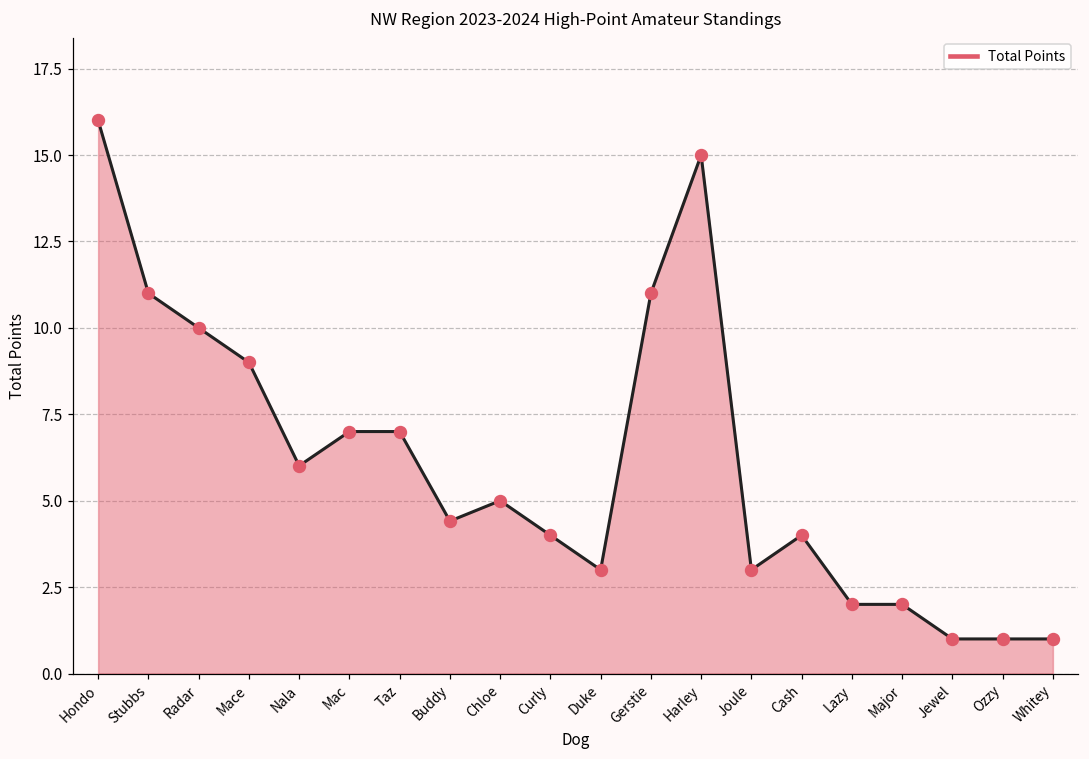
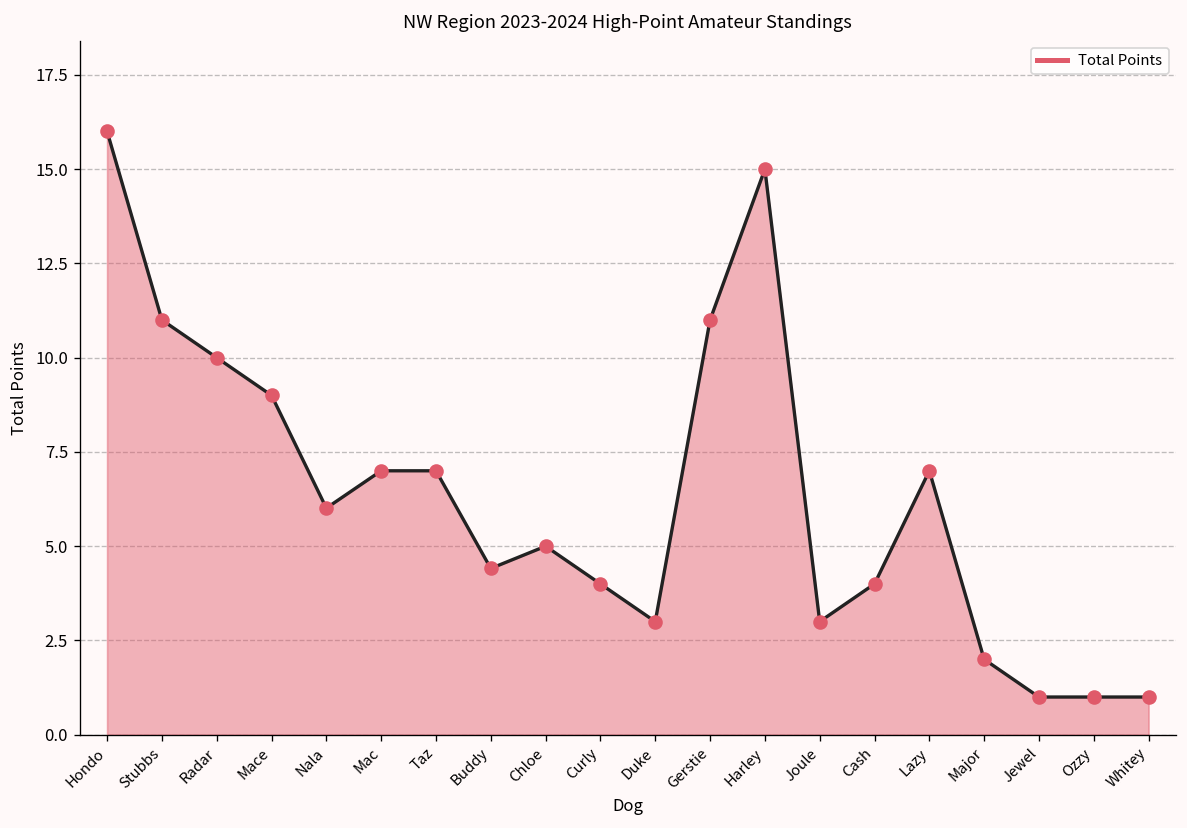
Lazy: 2 -> 7
